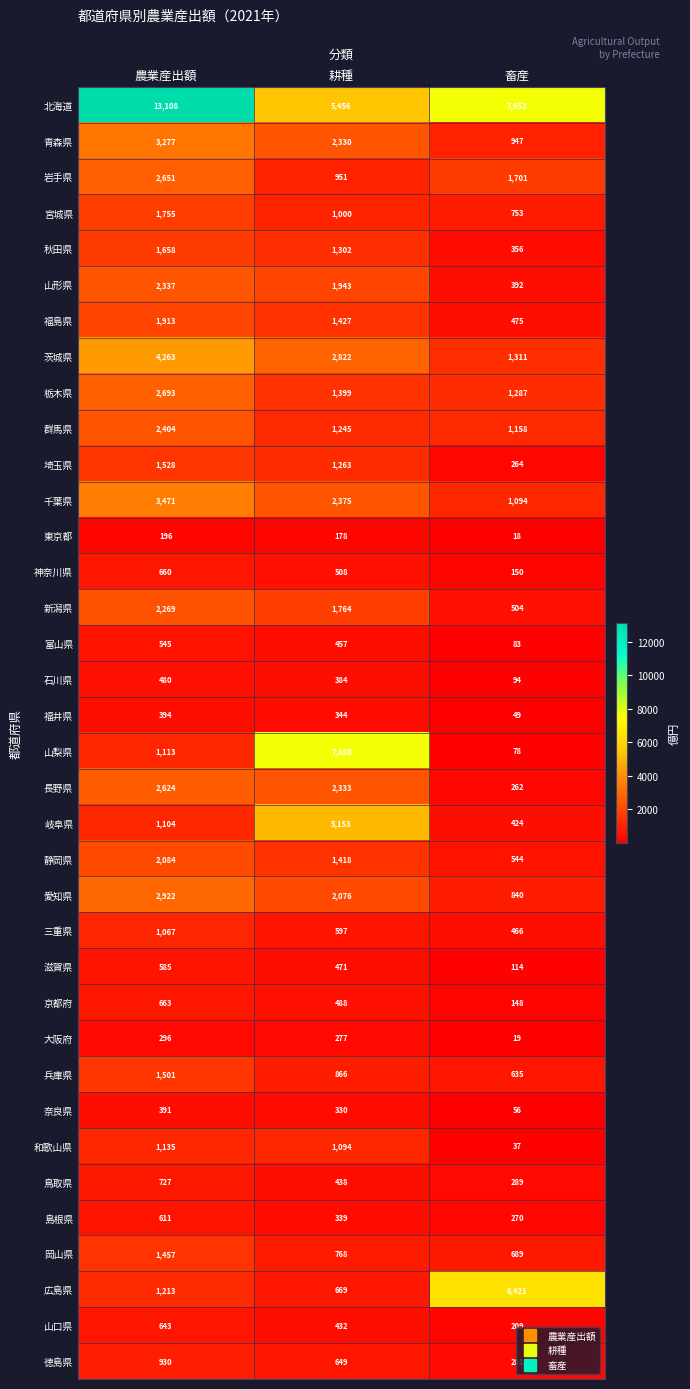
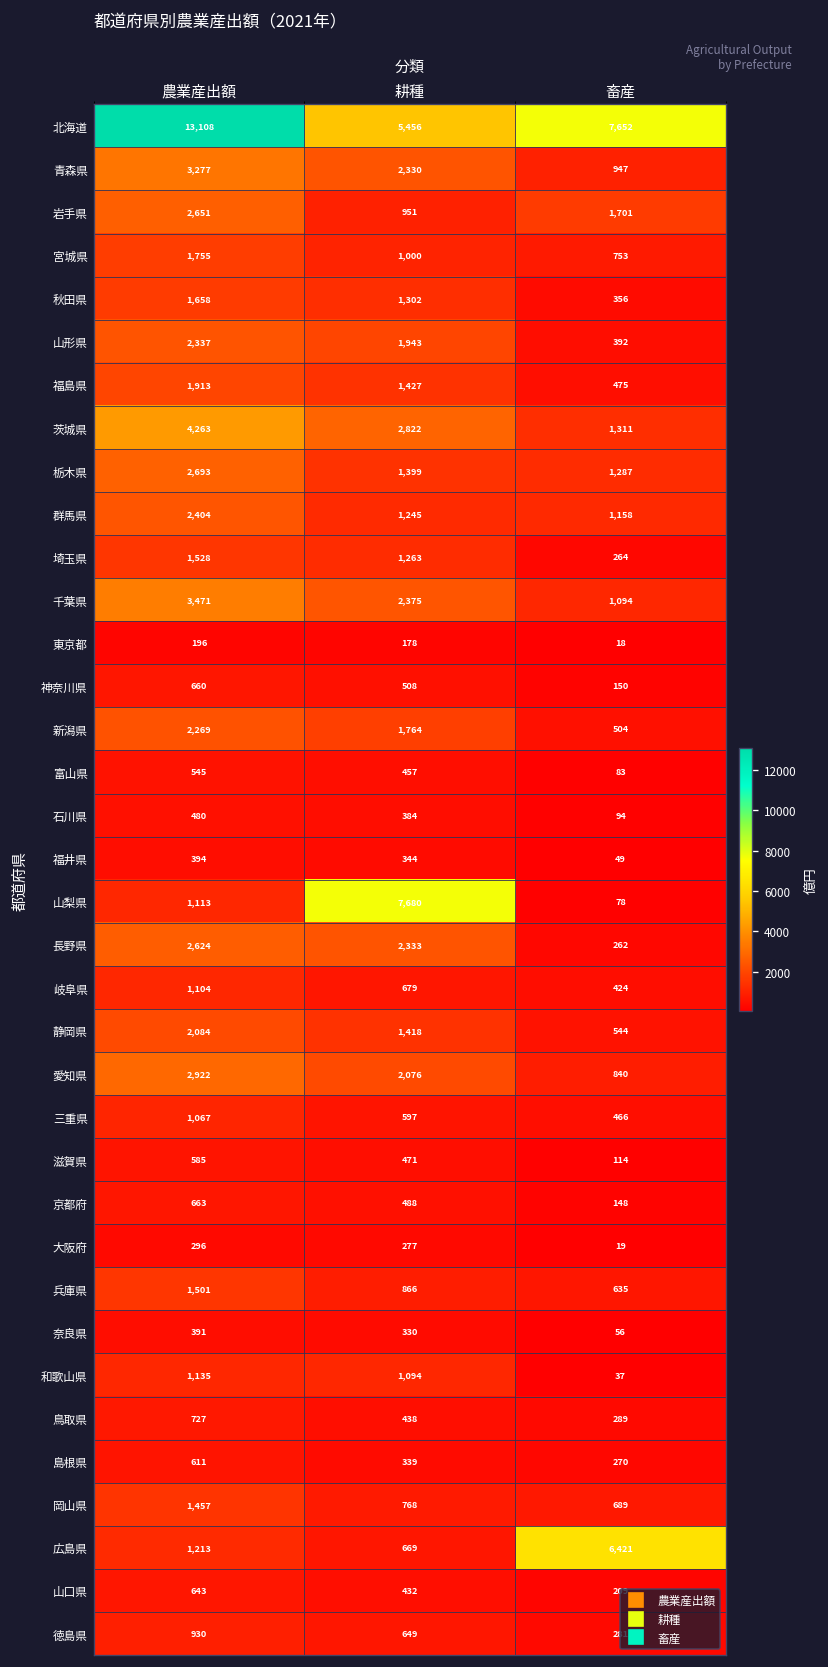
岐阜県, 耕種: 5,153 -> 679
